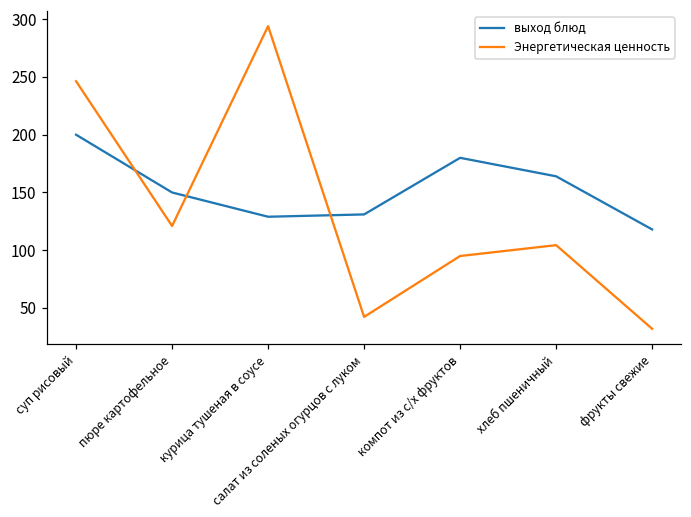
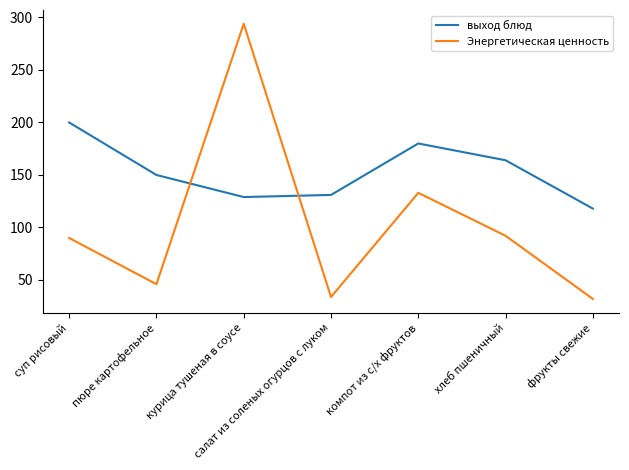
Энергетическая ценность, суп рисовый: 246 -> 90
Энергетическая ценность, пюре картофельное: 121 -> 46
Энергетическая ценность, салат из соленых огурцов с луком: 42 -> 34
Энергетическая ценность, компот из с/х фруктов: 95 -> 133
Энергетическая ценность, хлеб пшеничный: 104 -> 92
